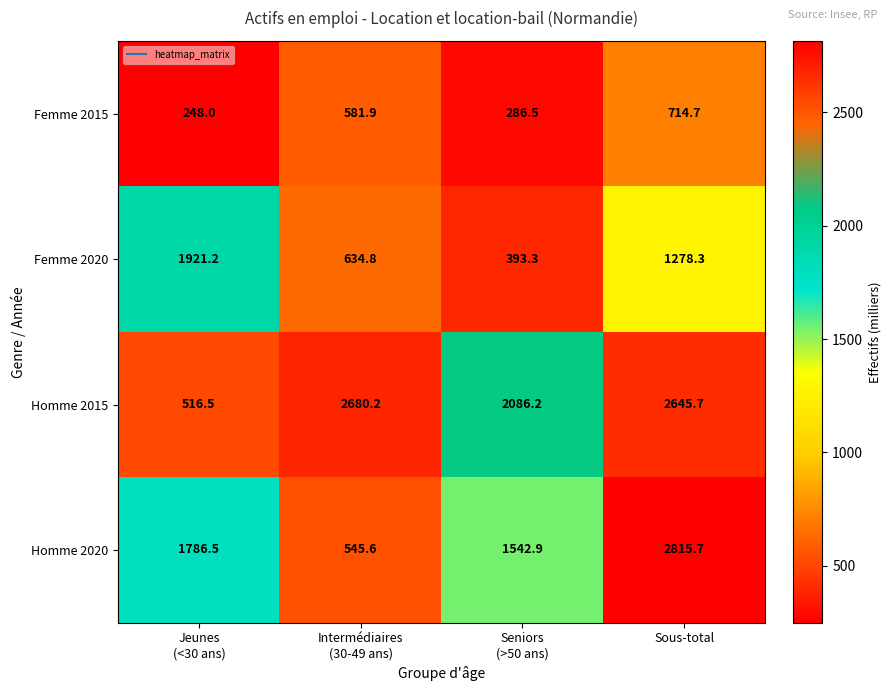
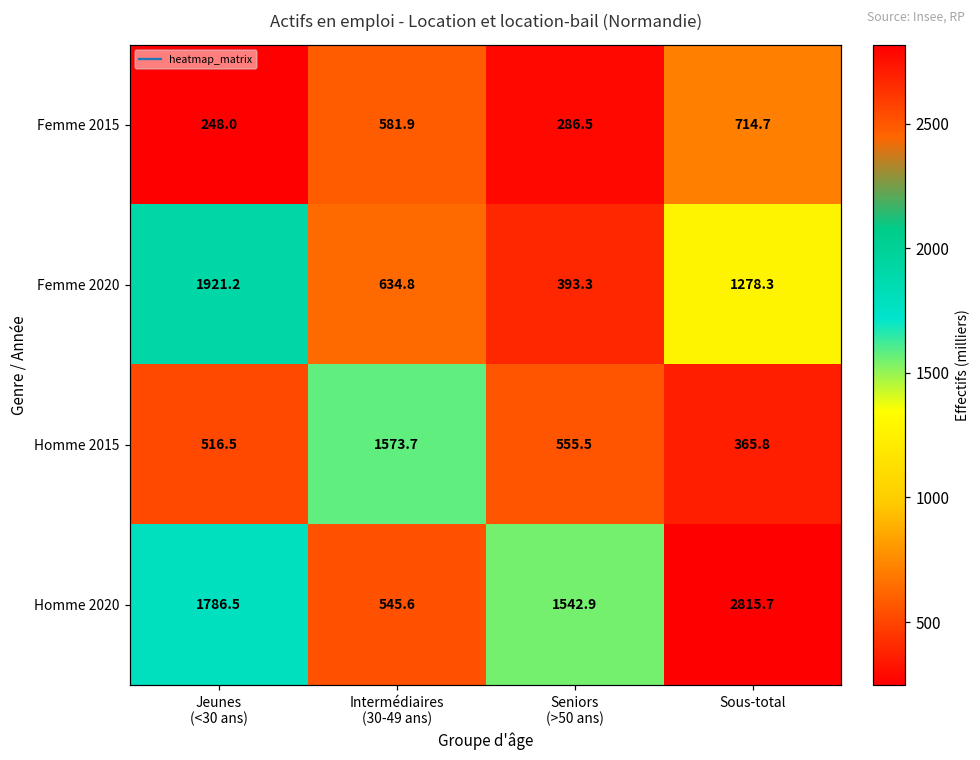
Homme 2015, Intermédiaires (30-49 ans): 2680.2 -> 1573.7
Homme 2015, Seniors (>50 ans): 2086.2 -> 555.5
Homme 2015, Sous-total: 2645.7 -> 365.8
